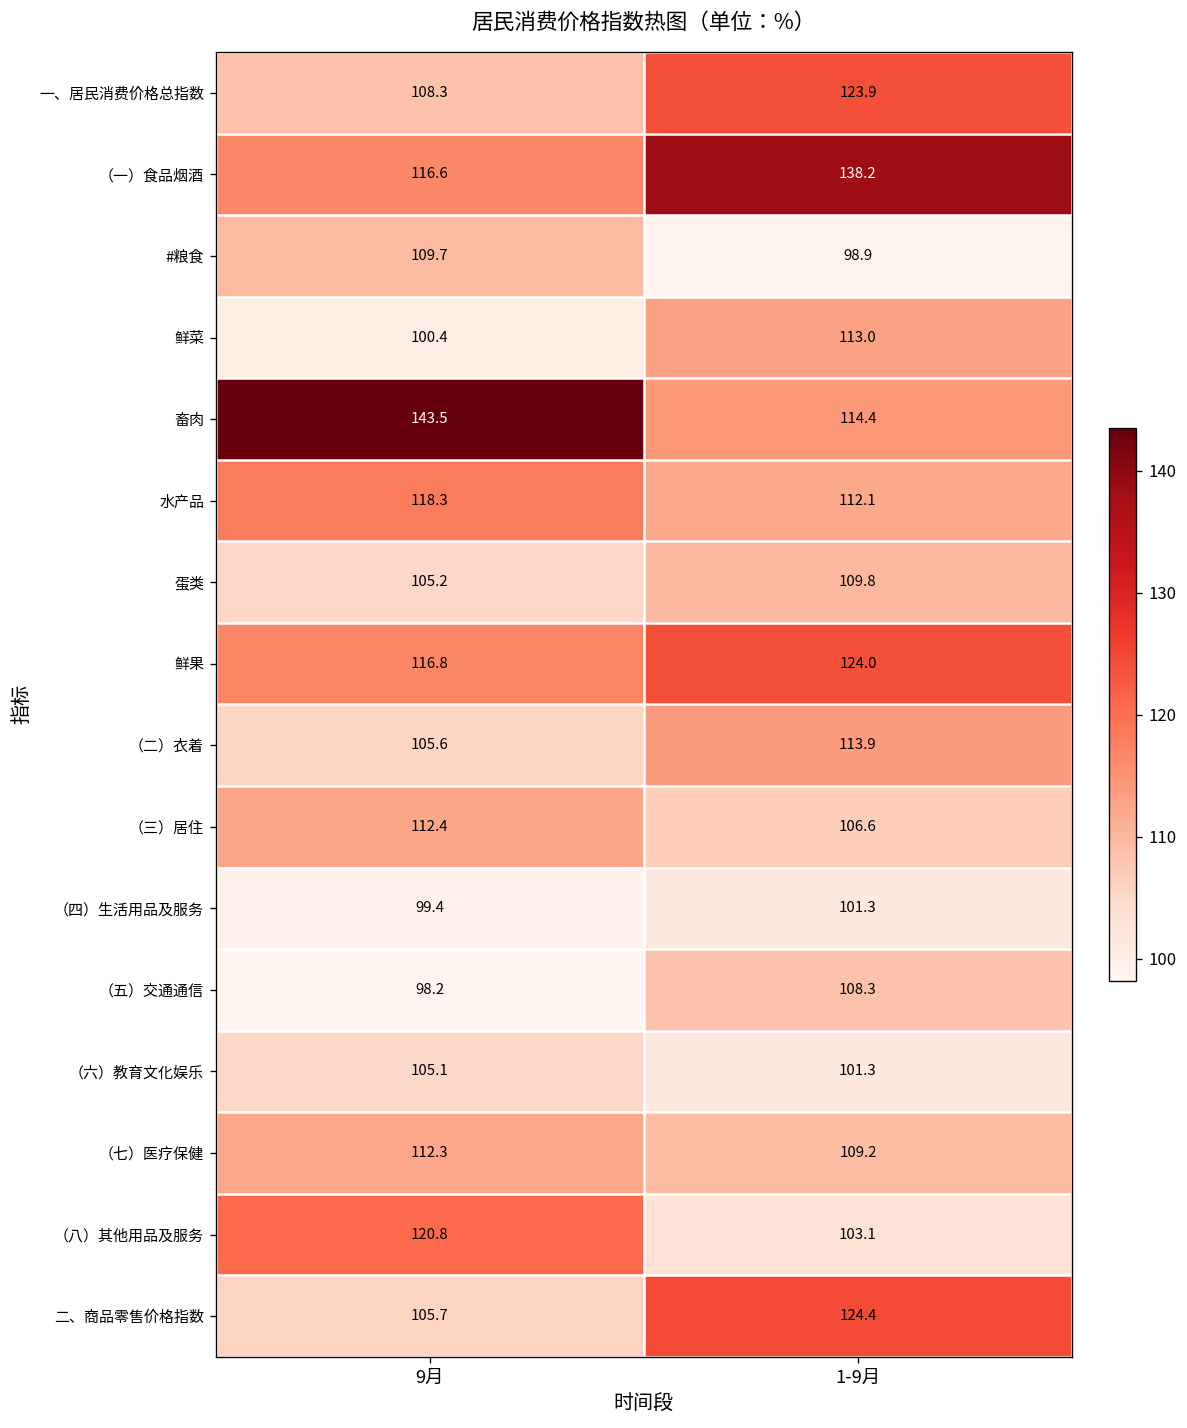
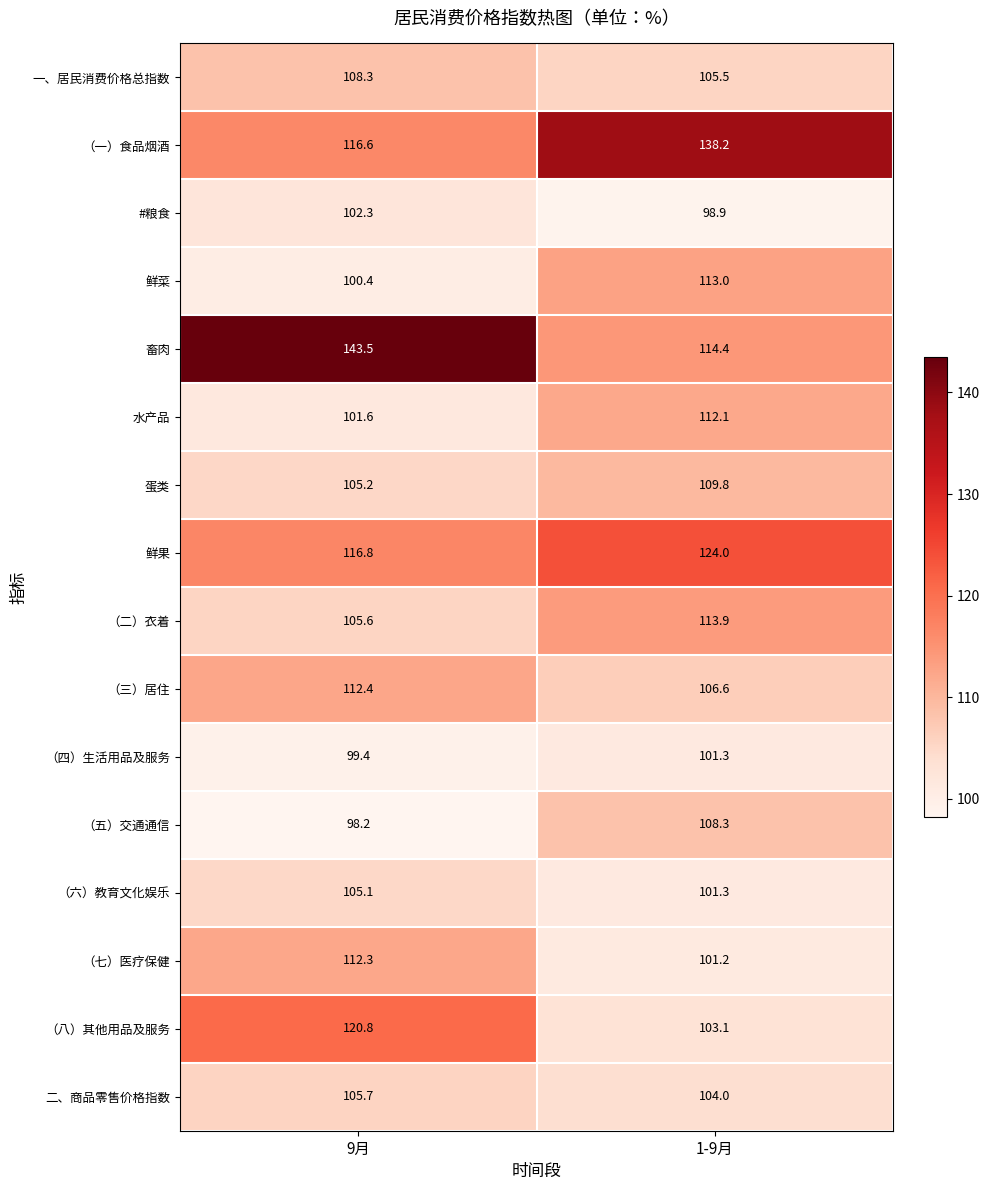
一、居民消费价格总指数, 1-9月: 123.9 -> 105.5
#粮食, 9月: 109.7 -> 102.3
水产品, 9月: 118.3 -> 101.6
（七）医疗保健, 1-9月: 109.2 -> 101.2
二、商品零售价格指数, 1-9月: 124.4 -> 104.0
